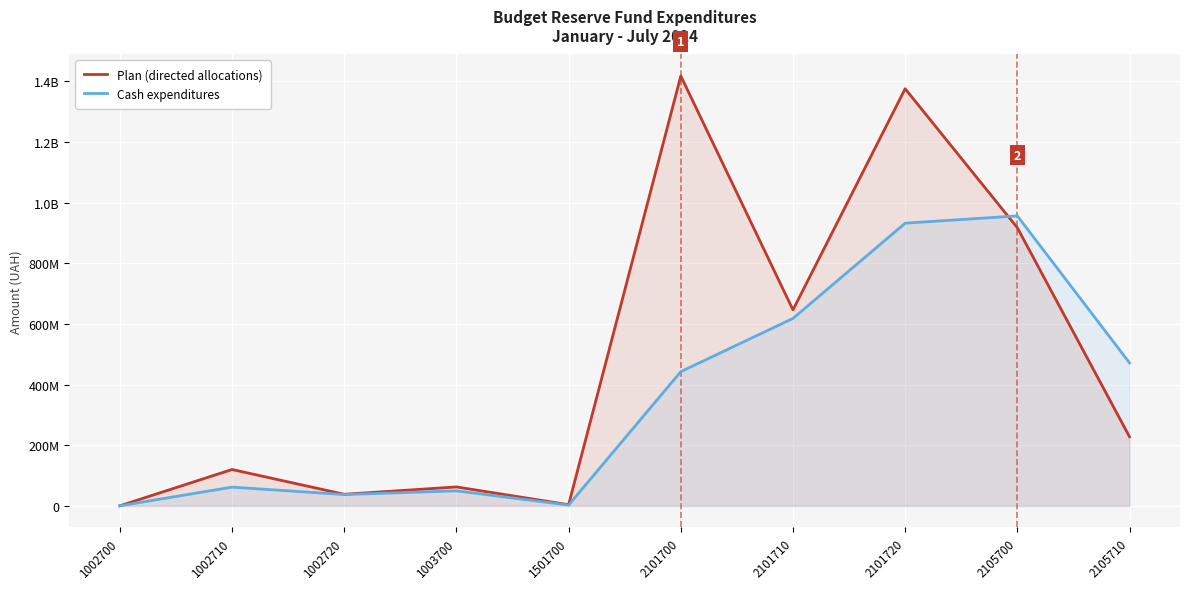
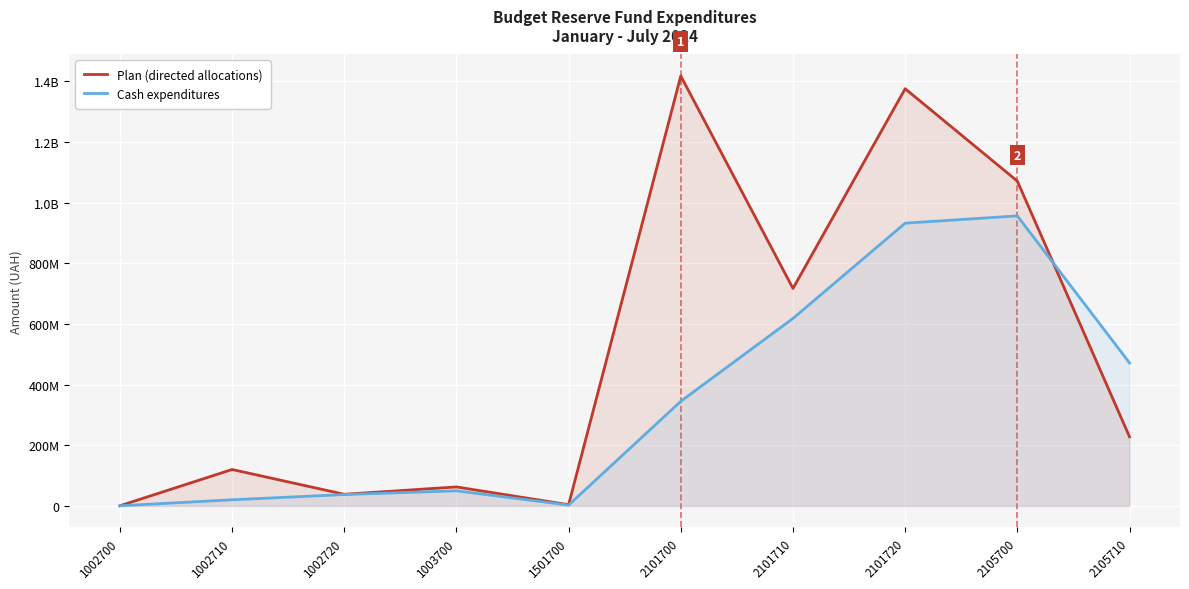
Cash expenditures, 1002710: 60000000 -> 20000000
Cash expenditures, 2101700: 440000000 -> 340000000
Plan (directed allocations), 2101710: 650000000 -> 720000000
Plan (directed allocations), 2105700: 920000000 -> 1070000000
